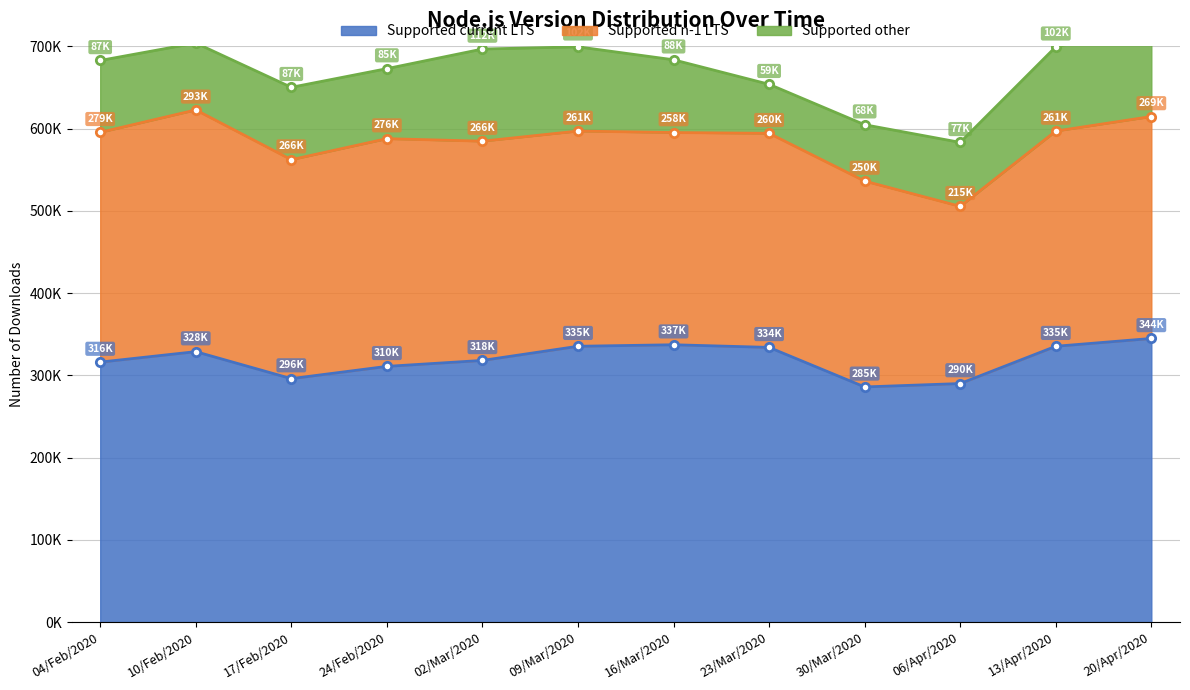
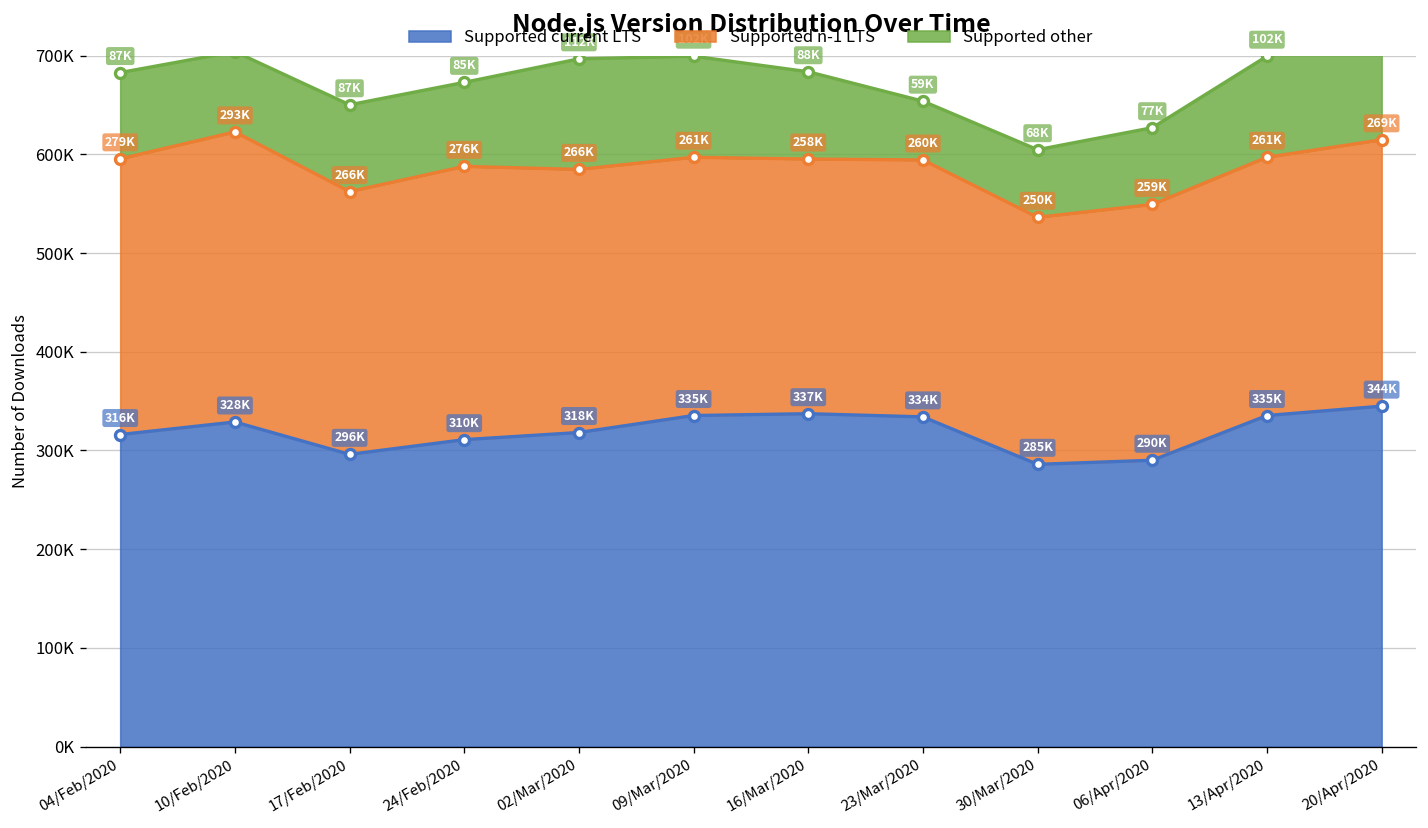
Supported n-1 LTS, 06/Apr/2020: 215K -> 259K
